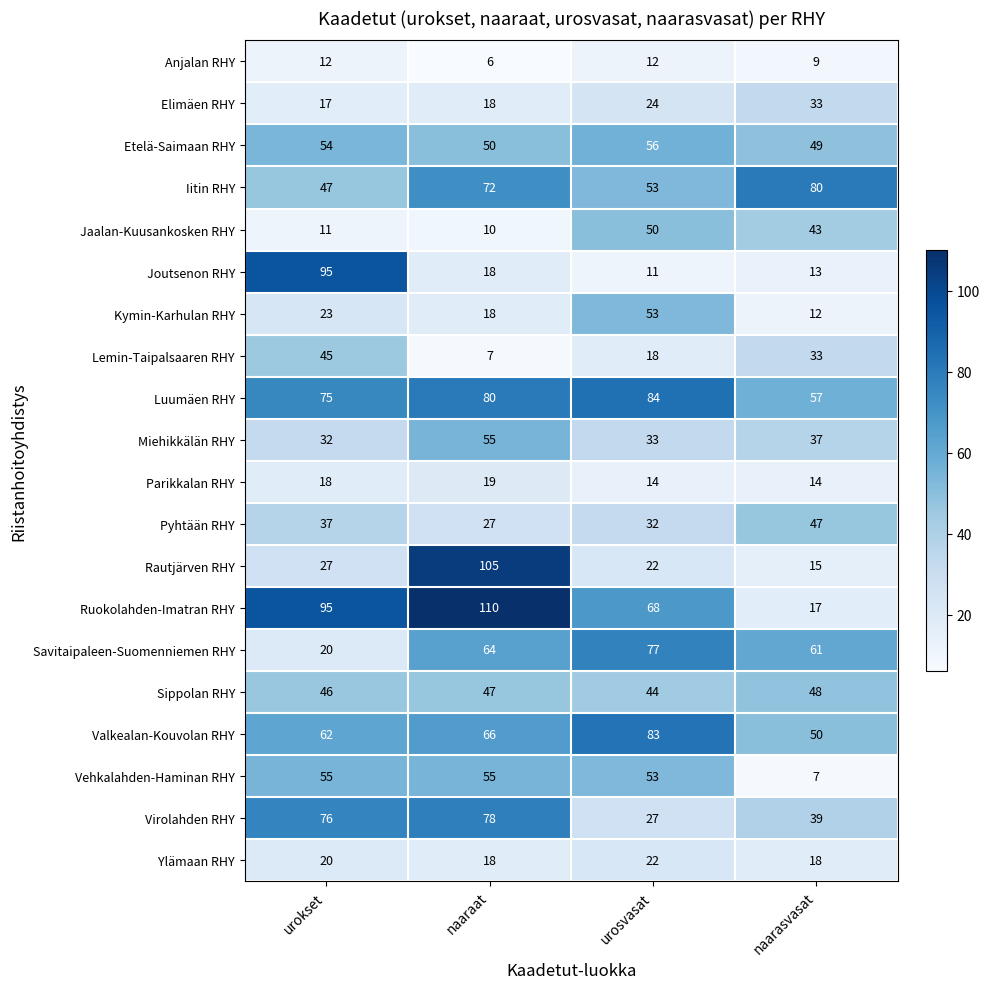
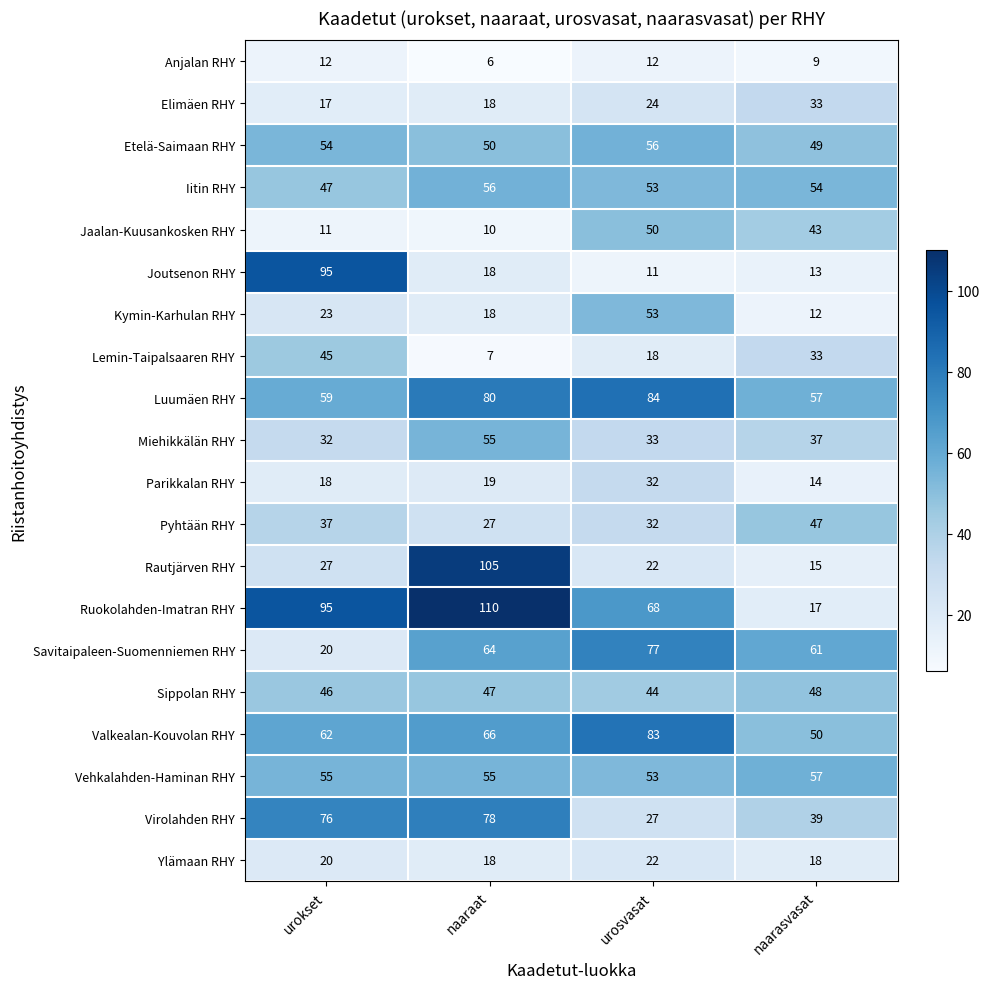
Iitin RHY, naaraat: 72 -> 56
Iitin RHY, naarasvasat: 80 -> 54
Luumäen RHY, urokset: 75 -> 59
Parikkalan RHY, urosvasat: 14 -> 32
Vehkalahden-Haminan RHY, naarasvasat: 7 -> 57
